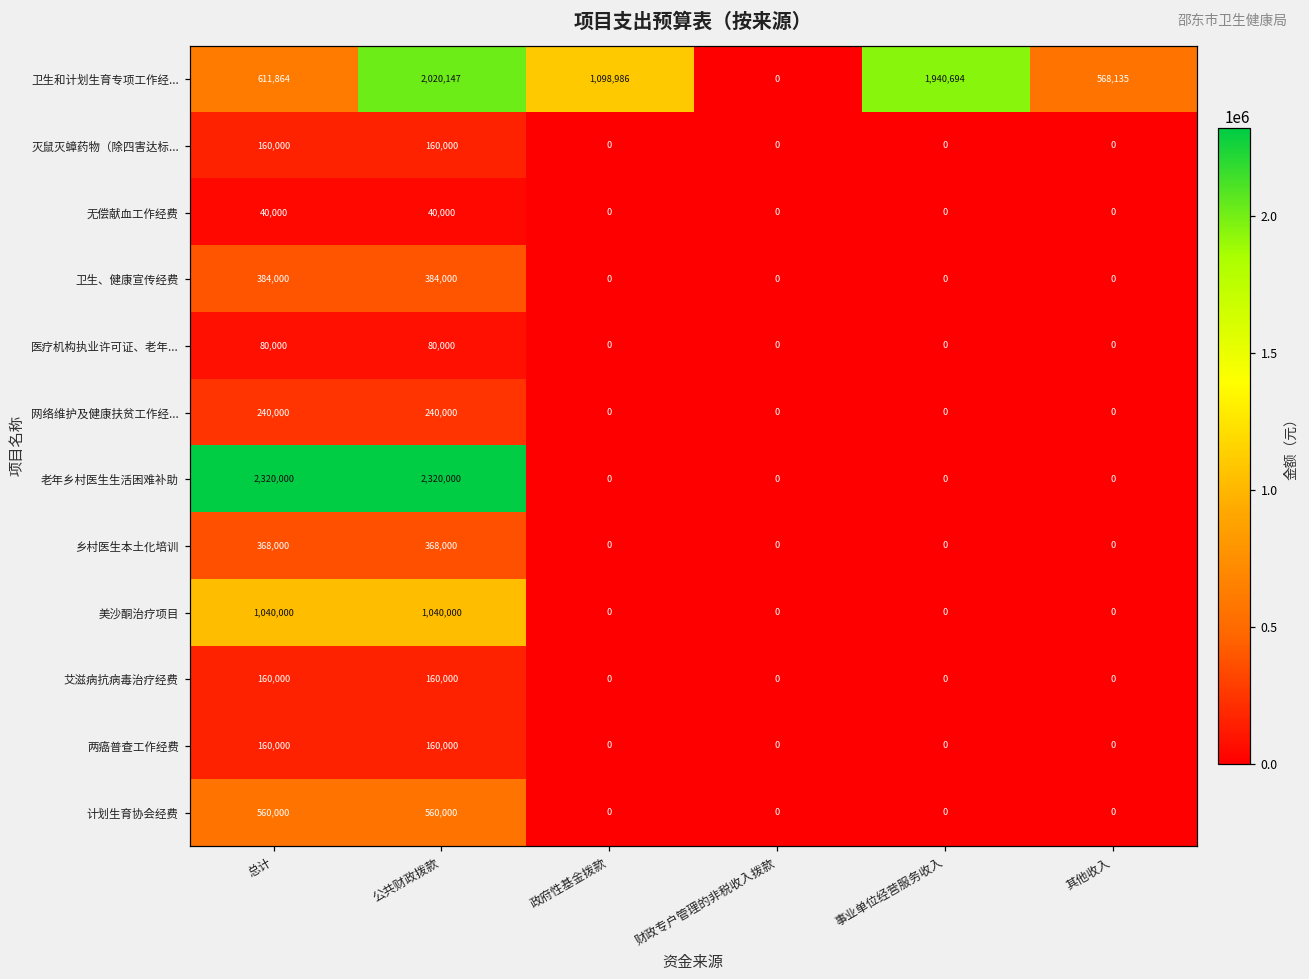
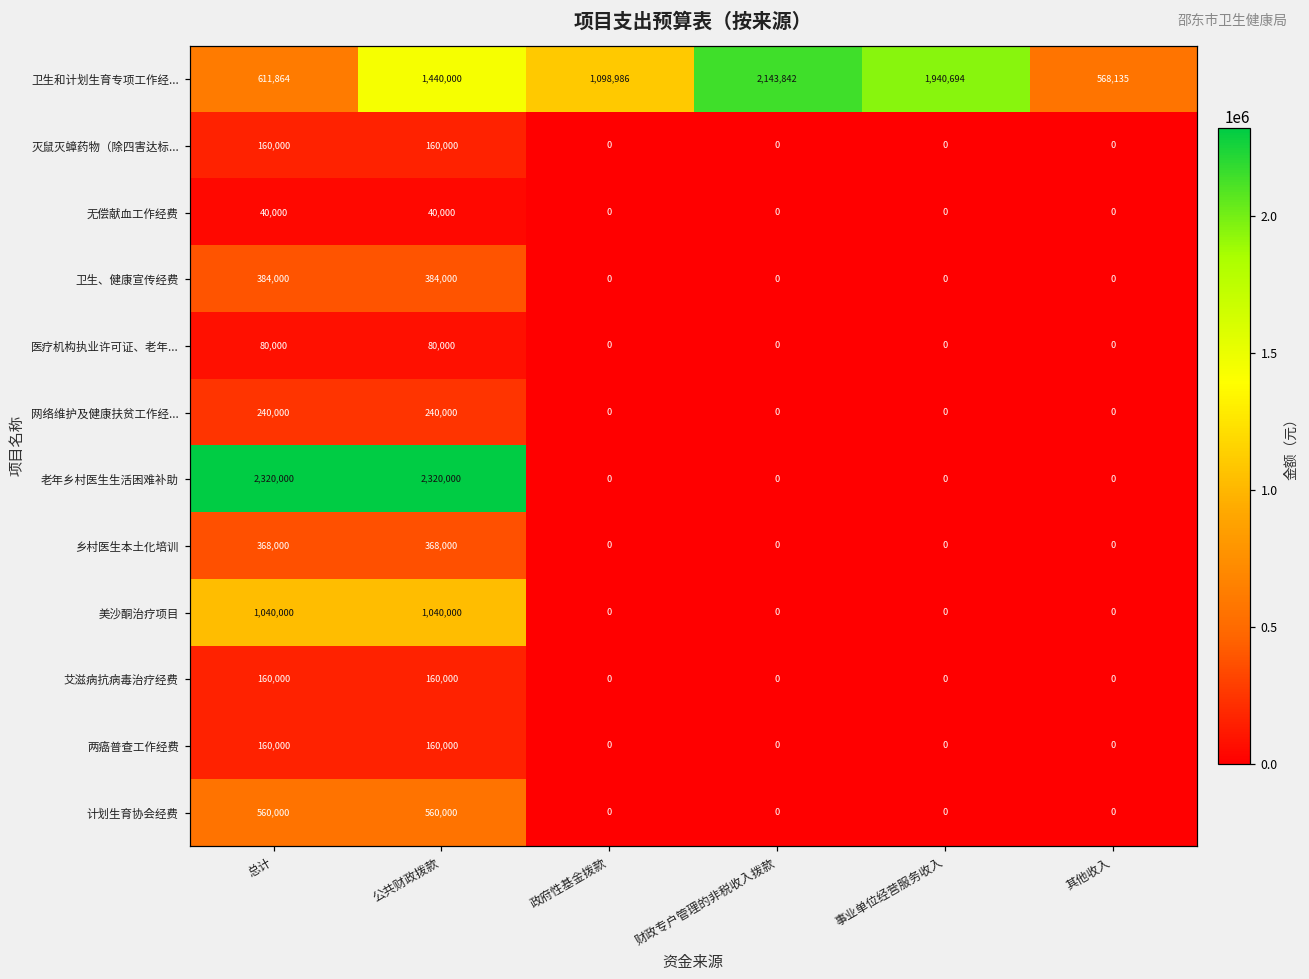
卫生和计划生育专项工作经..., 公共财政拨款: 2,020,147 -> 1,440,000
卫生和计划生育专项工作经..., 财政专户管理的非税收入拨款: 0 -> 2,143,842
